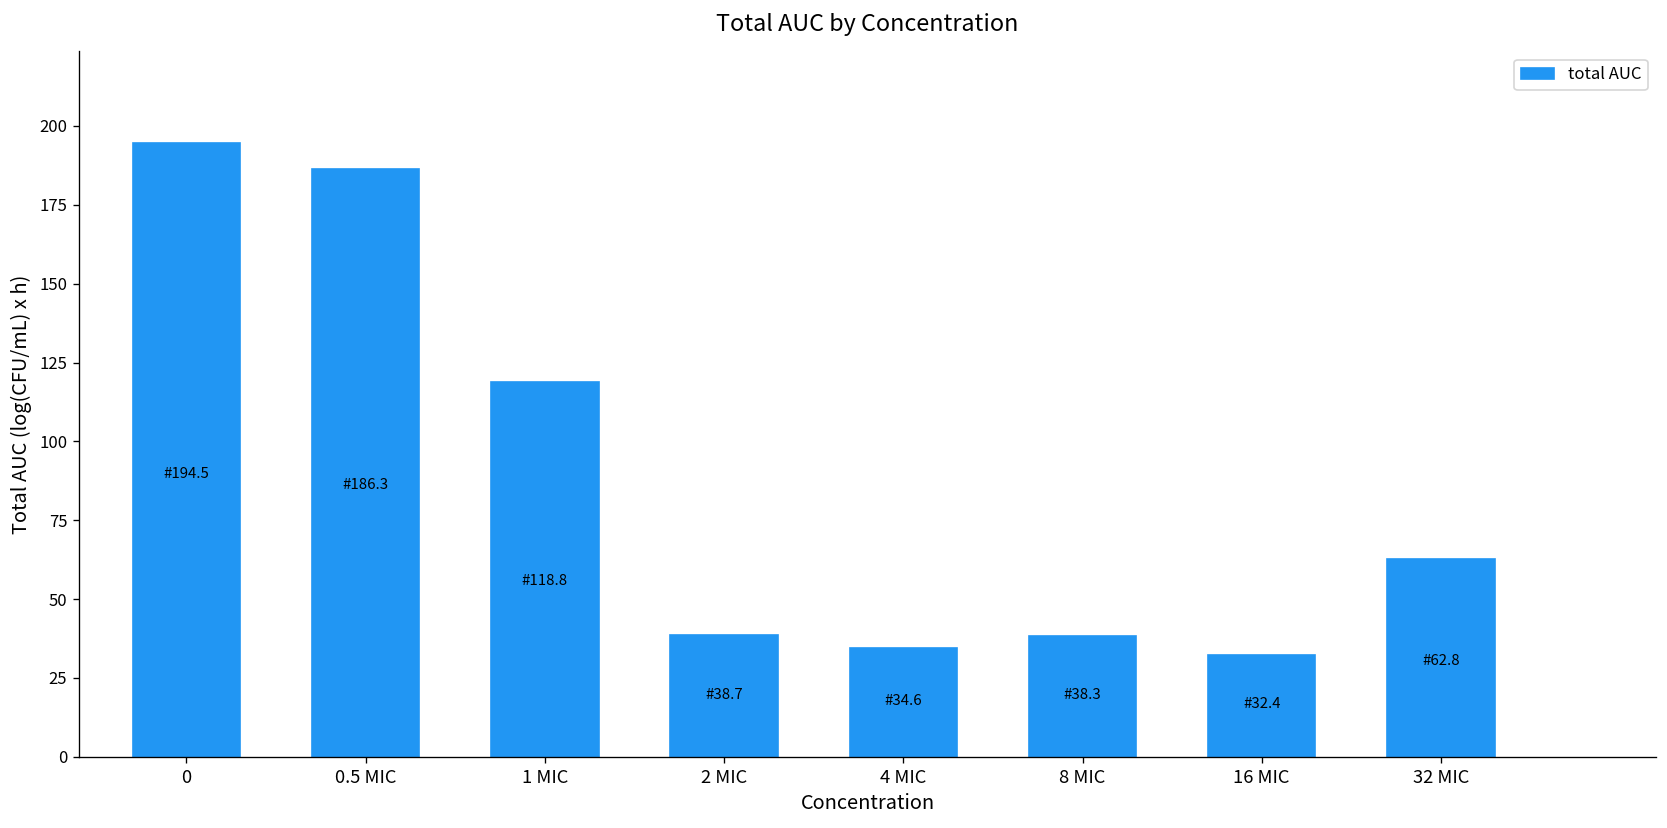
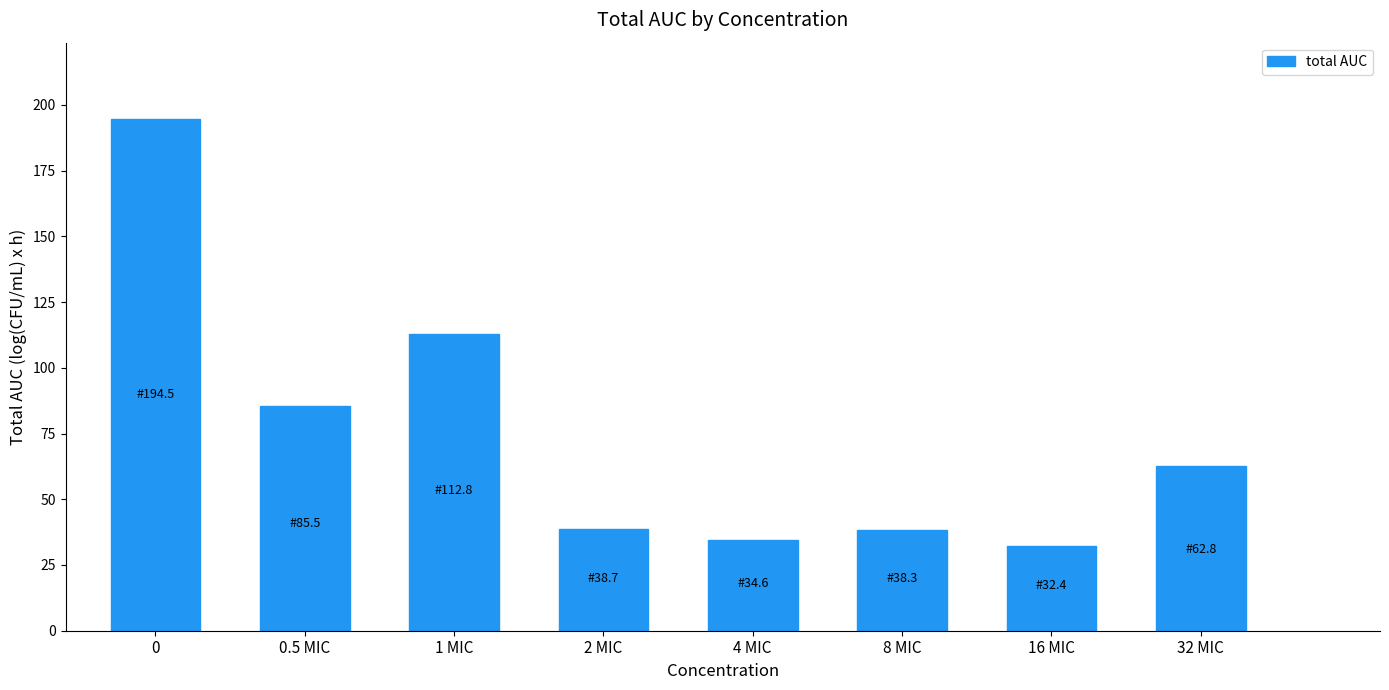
0.5 MIC: 186.3 -> 85.5
1 MIC: 118.8 -> 112.8
